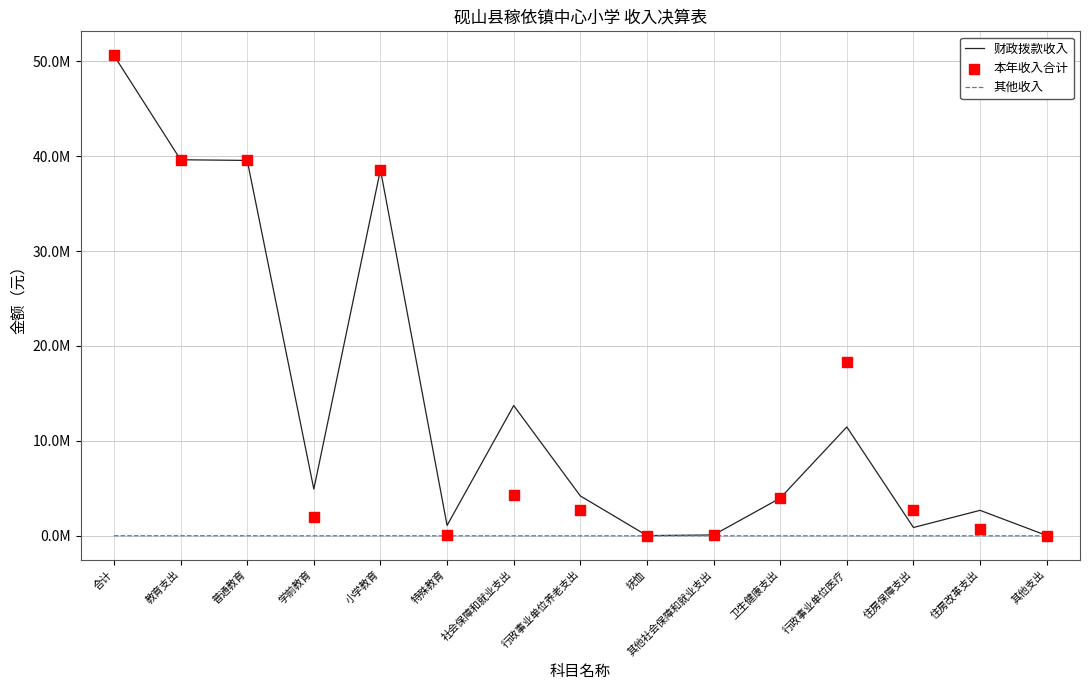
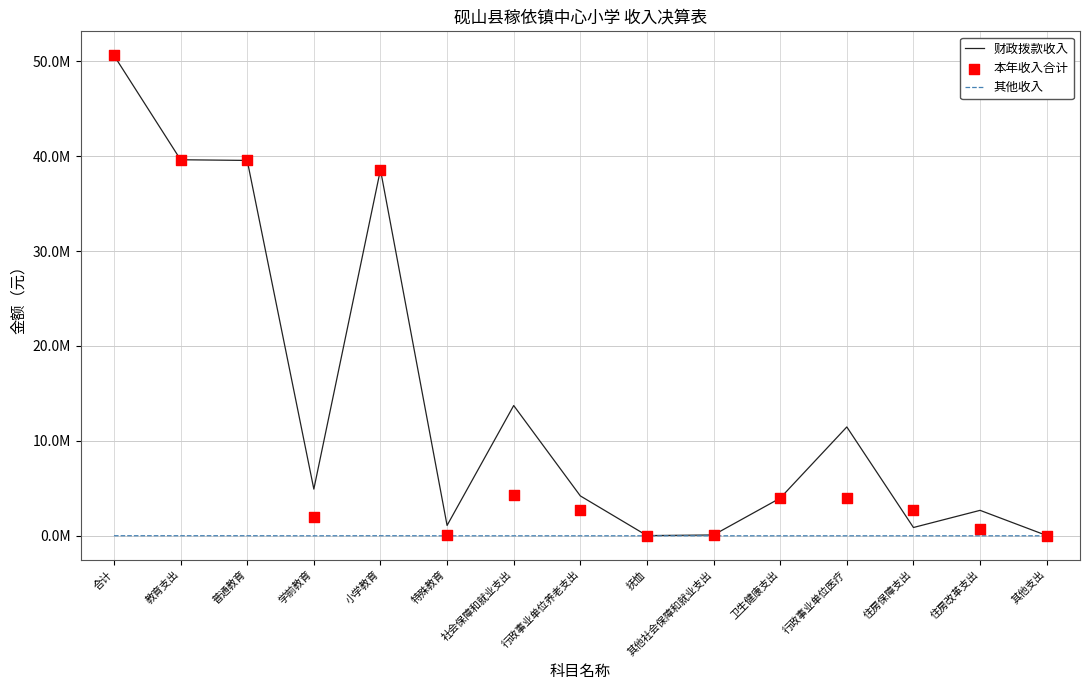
本年收入合计, 行政事业单位医疗: 18000000 -> 4000000
